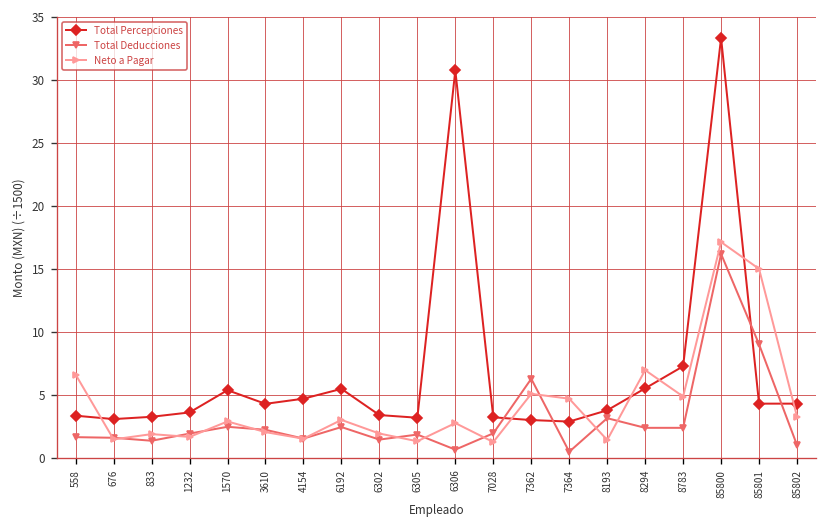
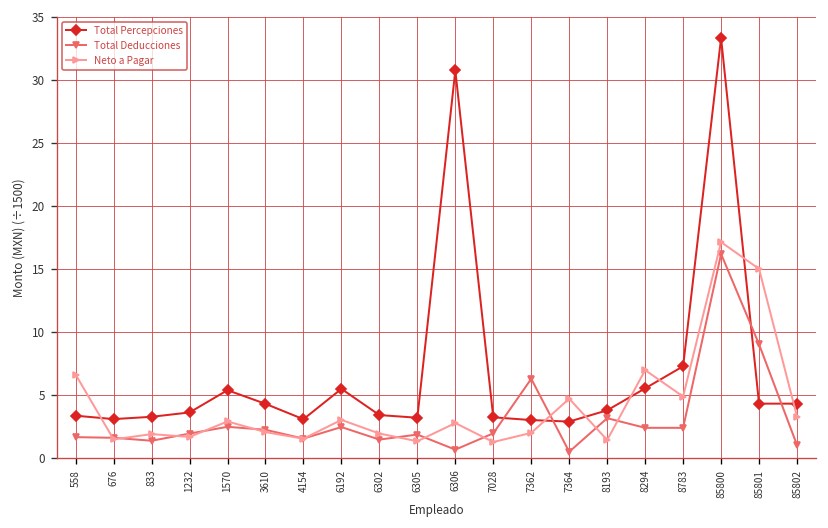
Total Percepciones, 4154: 4.7 -> 3.1
Neto a Pagar, 7362: 5.1 -> 2.0
